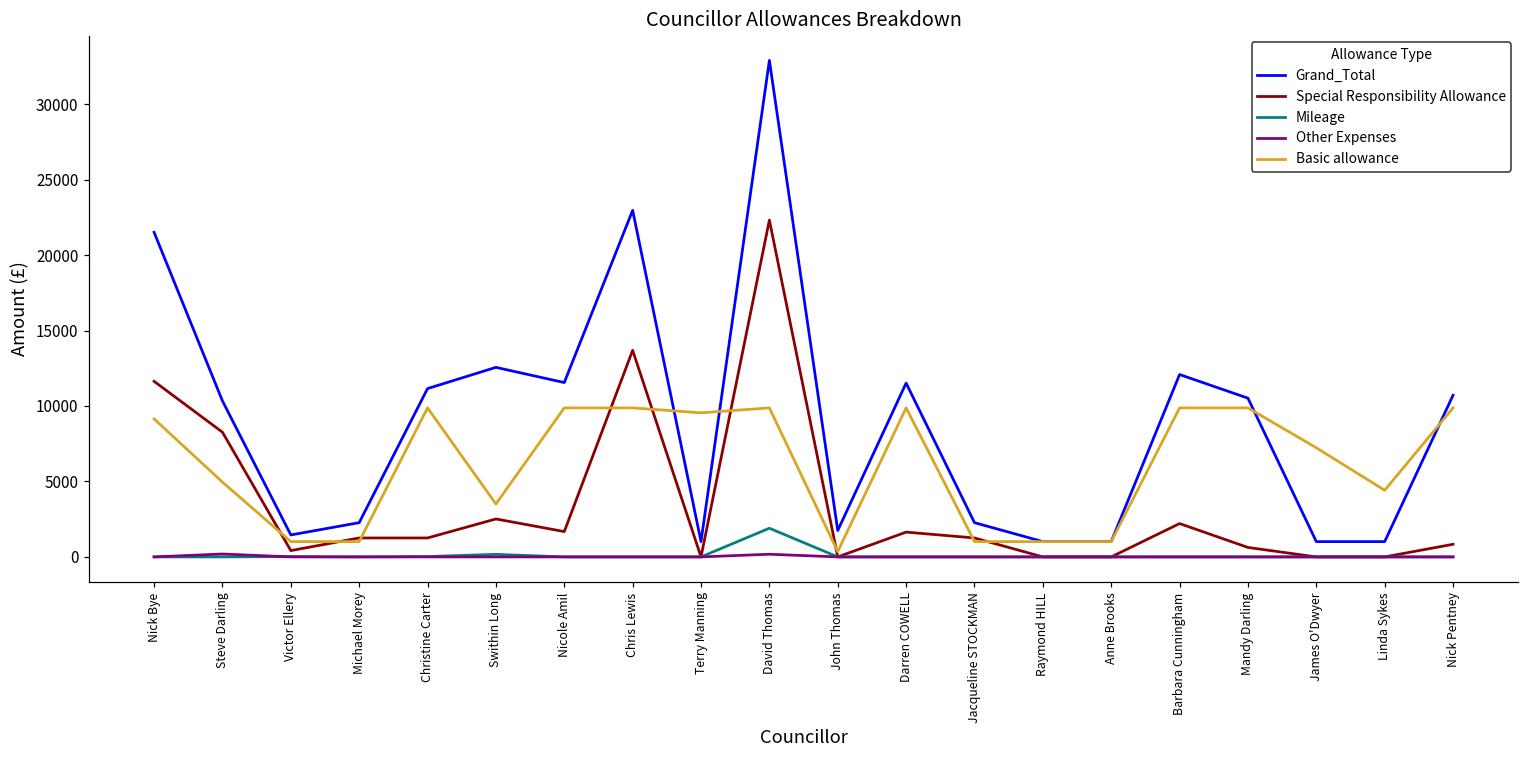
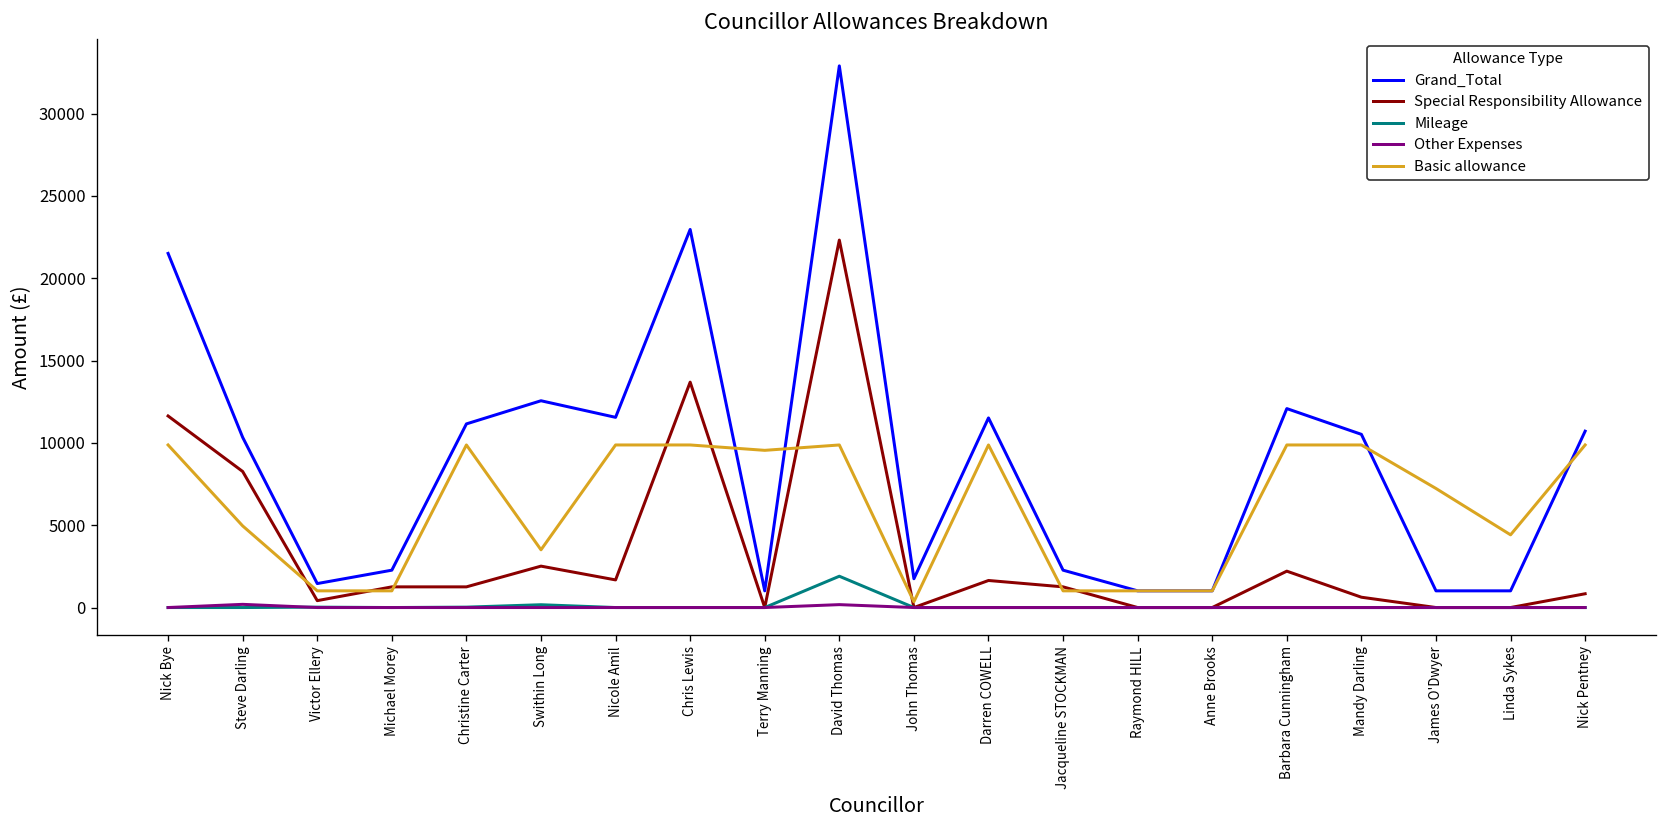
Basic allowance, Nick Bye: 9100 -> 9900
